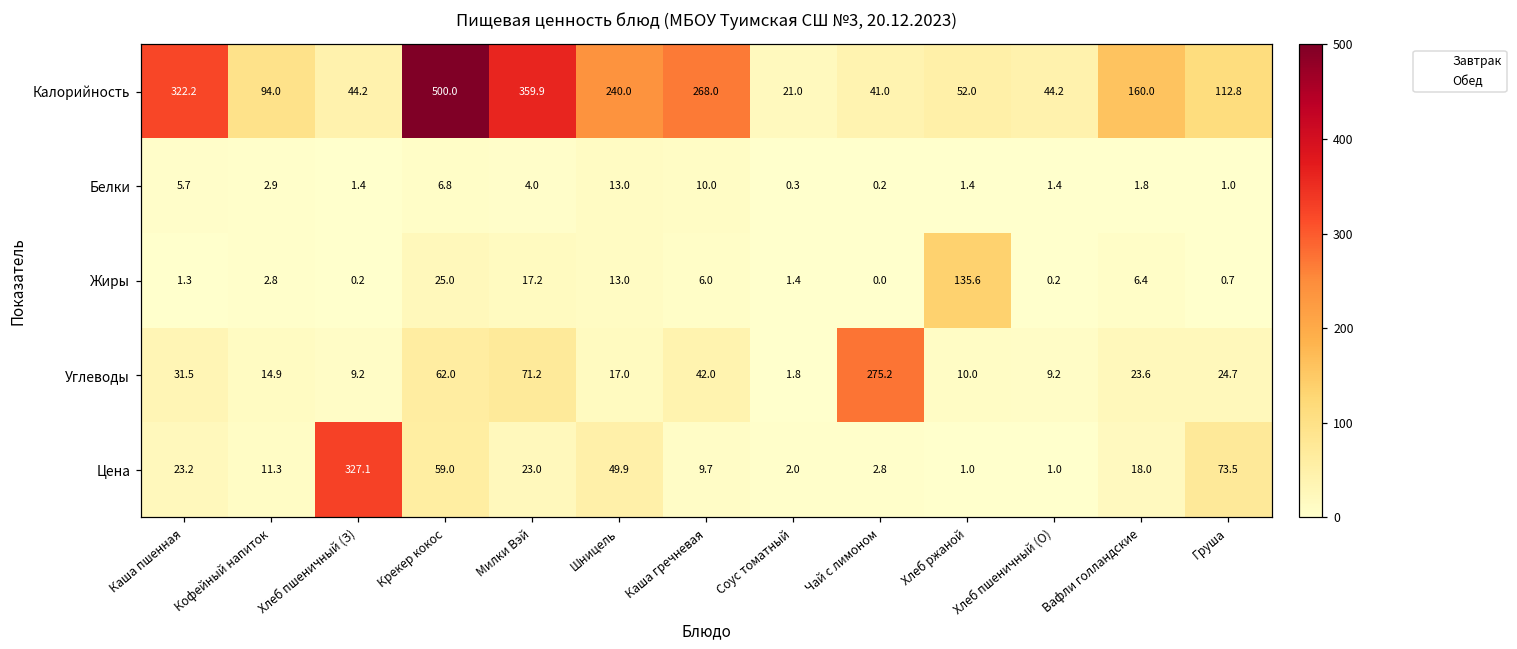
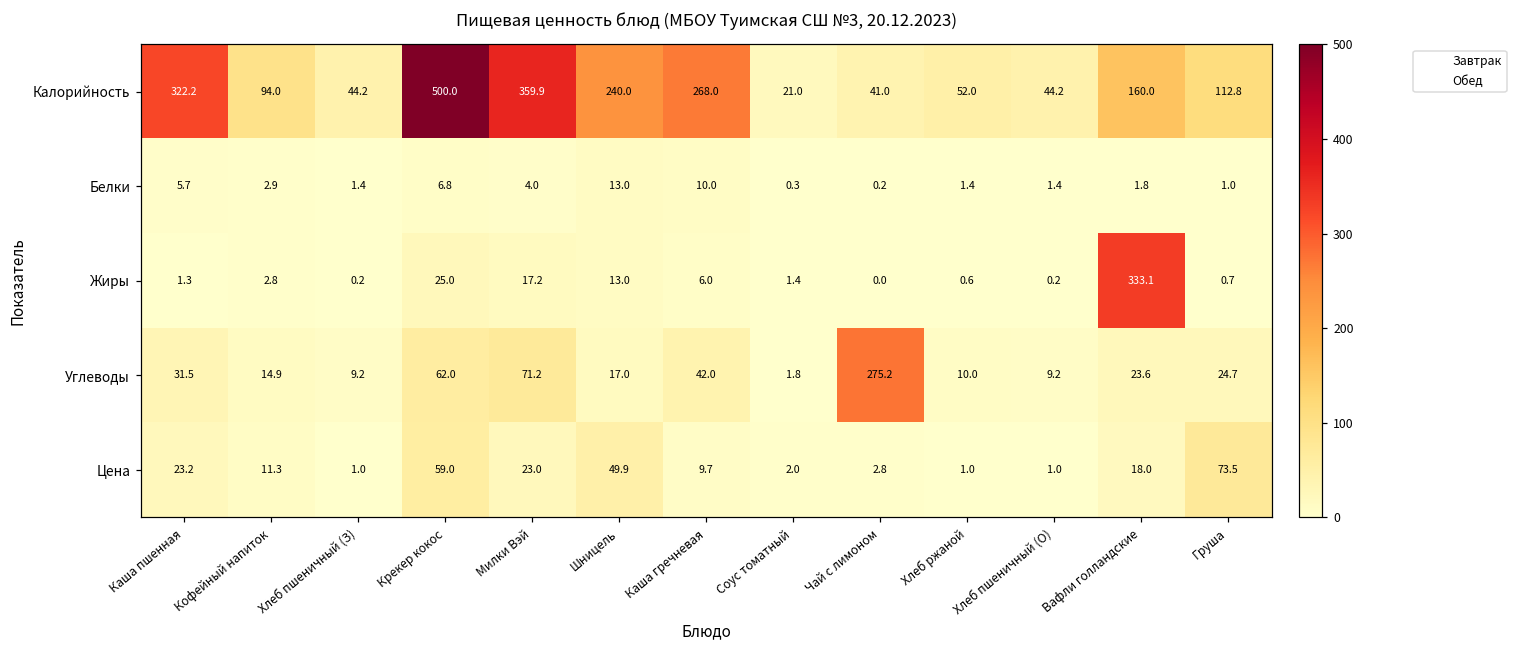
Жиры, Хлеб ржаной: 135.6 -> 0.6
Жиры, Вафли голландские: 6.4 -> 333.1
Цена, Хлеб пшеничный (З): 327.1 -> 1.0
